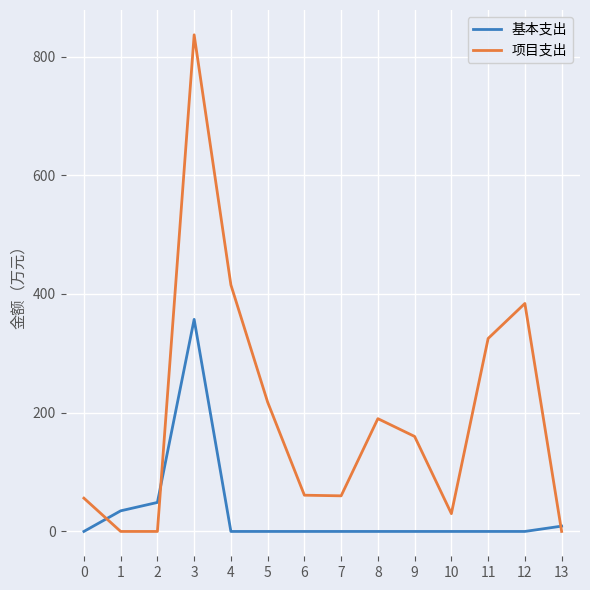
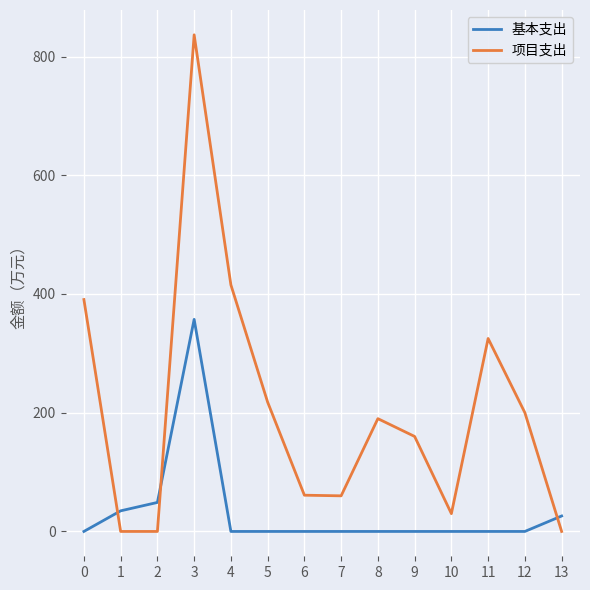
项目支出, 0: 60 -> 390
项目支出, 12: 380 -> 200
基本支出, 13: 10 -> 30
